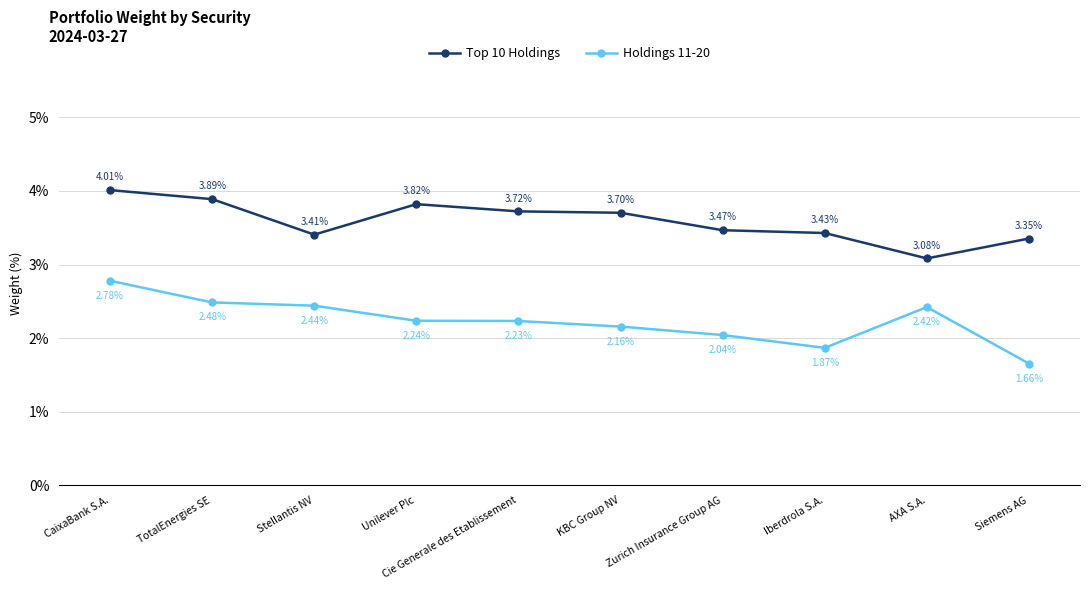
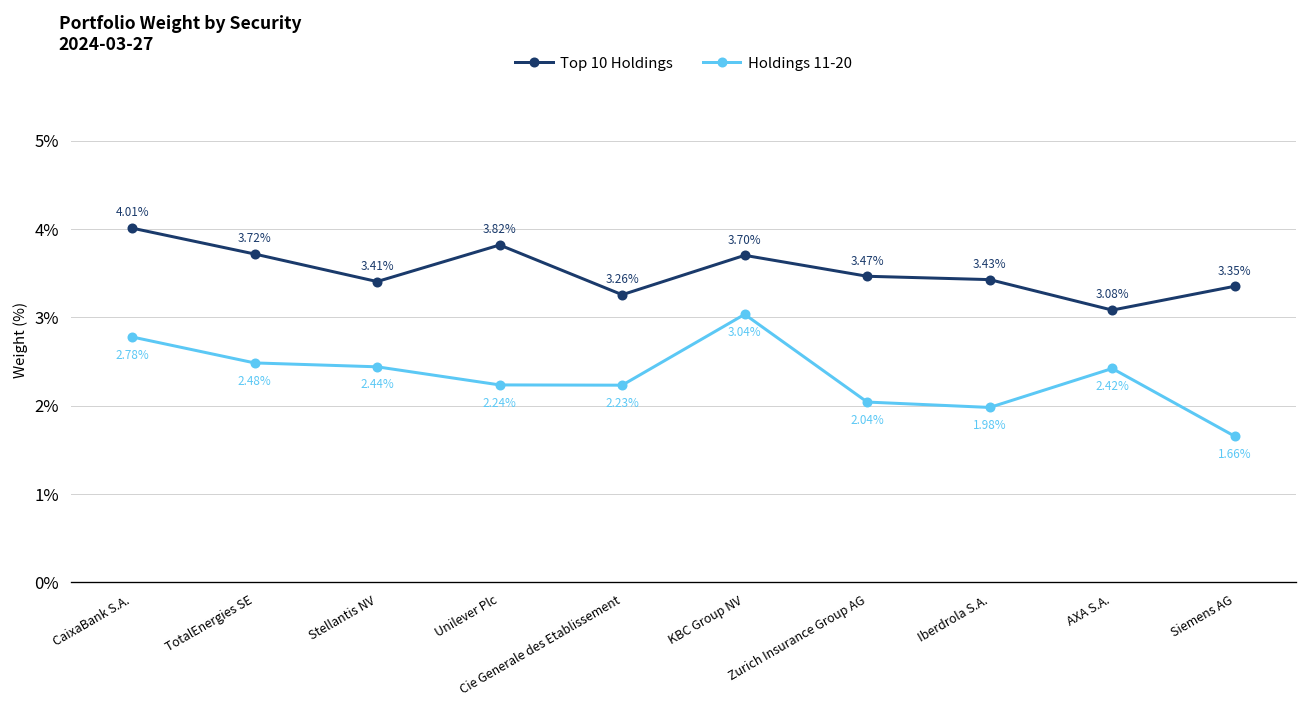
Top 10 Holdings, TotalEnergies SE: 3.89% -> 3.72%
Top 10 Holdings, Cie Generale des Etablissement: 3.72% -> 3.26%
Holdings 11-20, KBC Group NV: 2.16% -> 3.04%
Holdings 11-20, Iberdrola S.A.: 1.87% -> 1.98%
